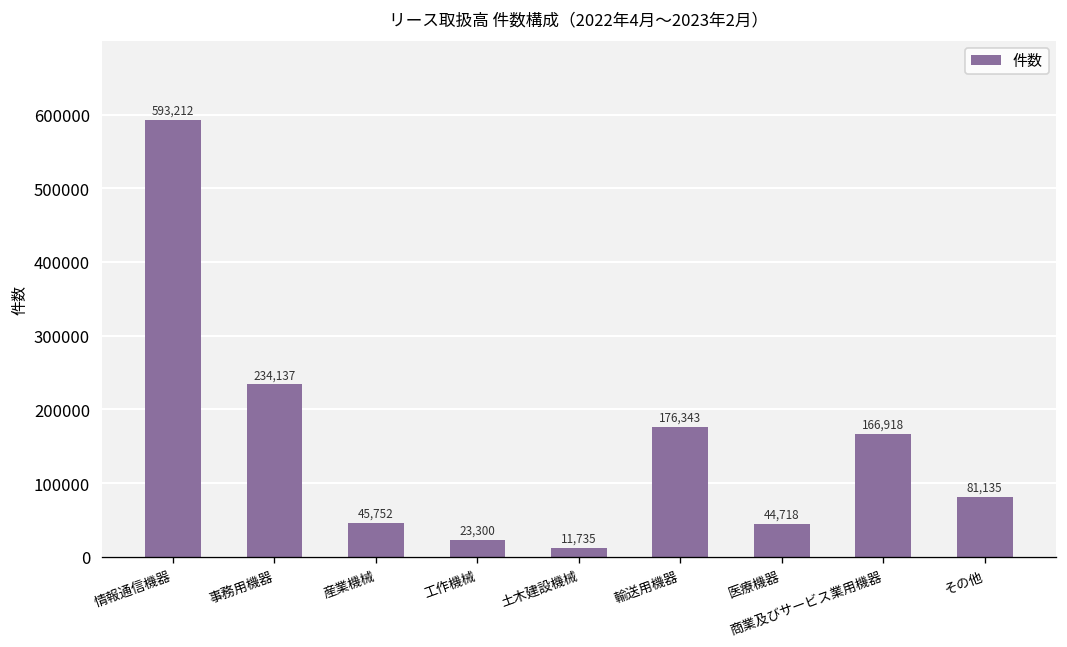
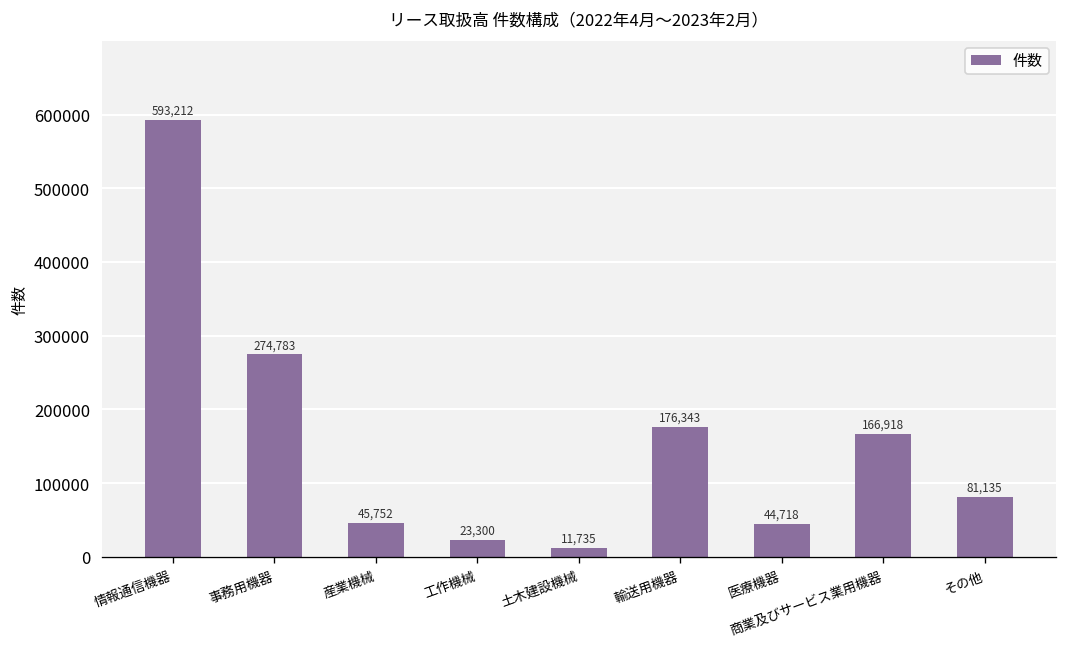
事務用機器: 234,137 -> 274,783
